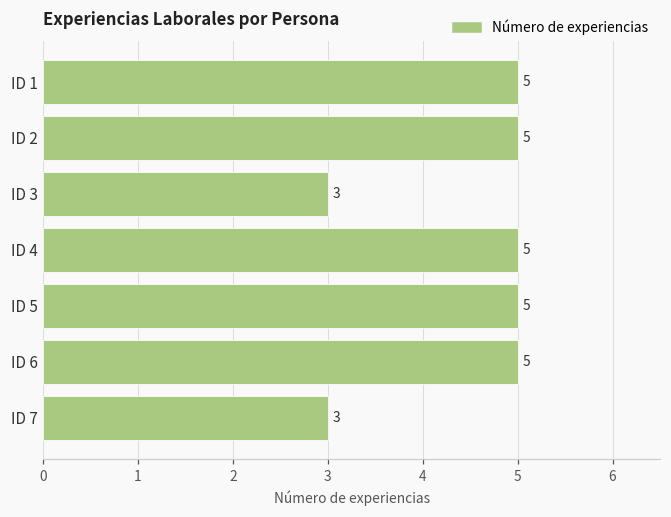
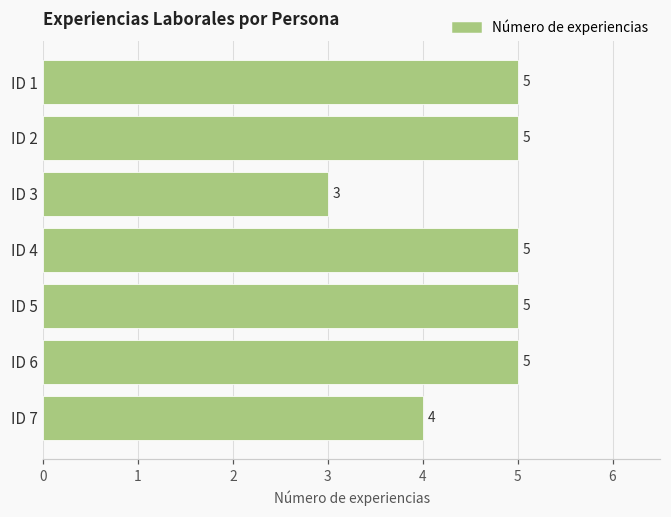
ID 7: 3 -> 4
